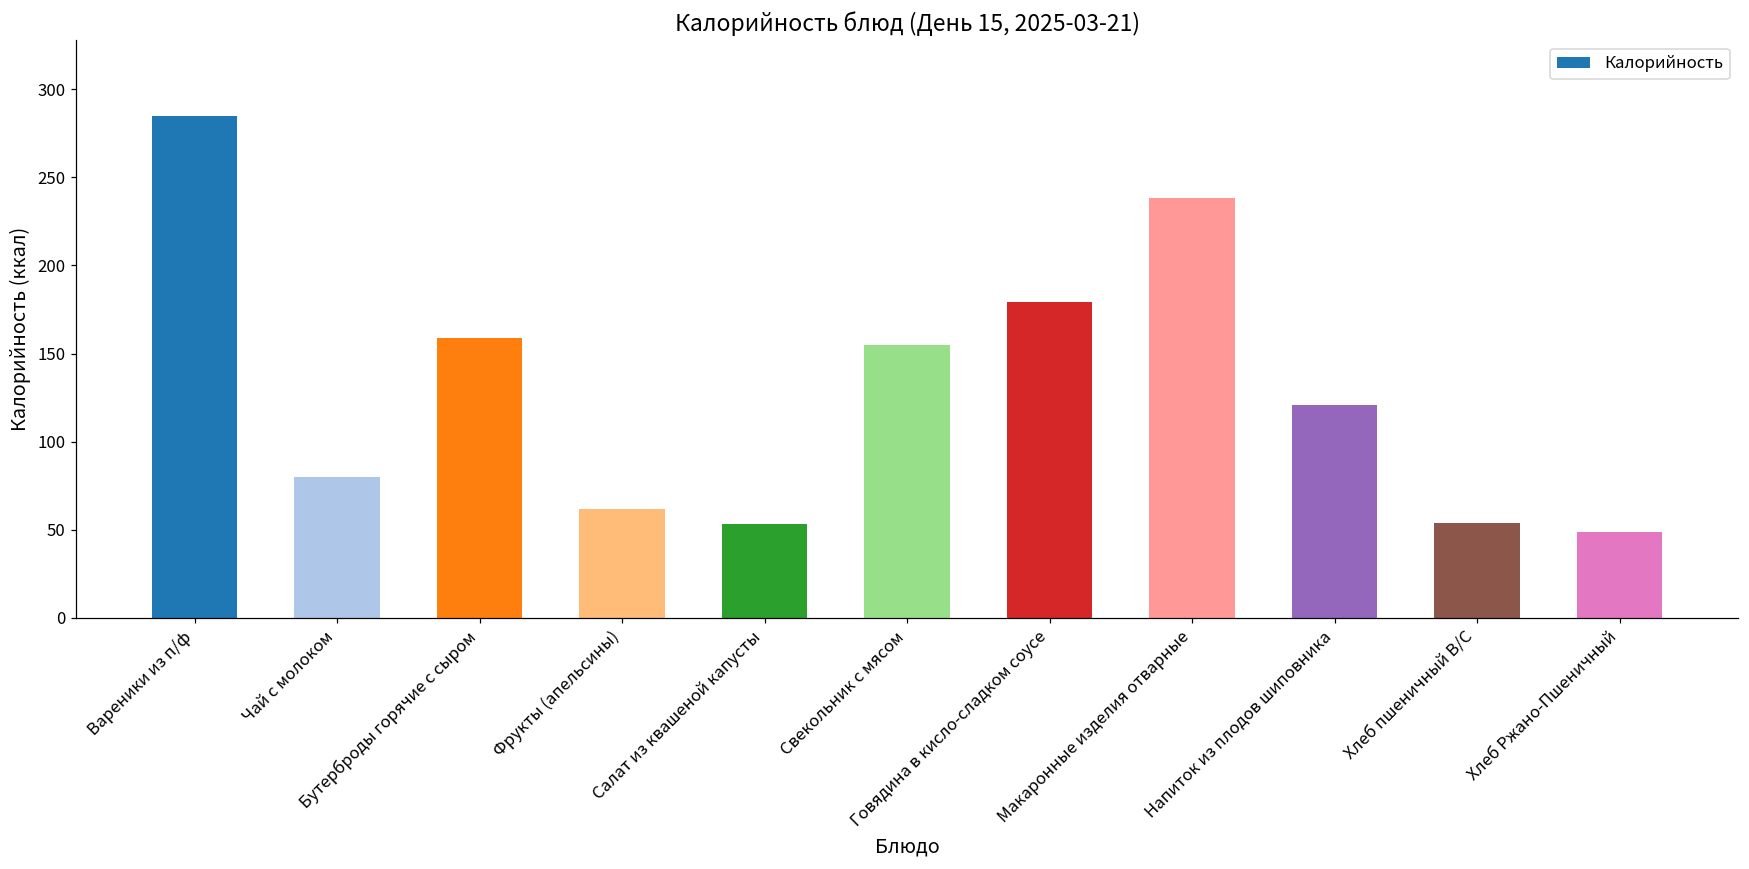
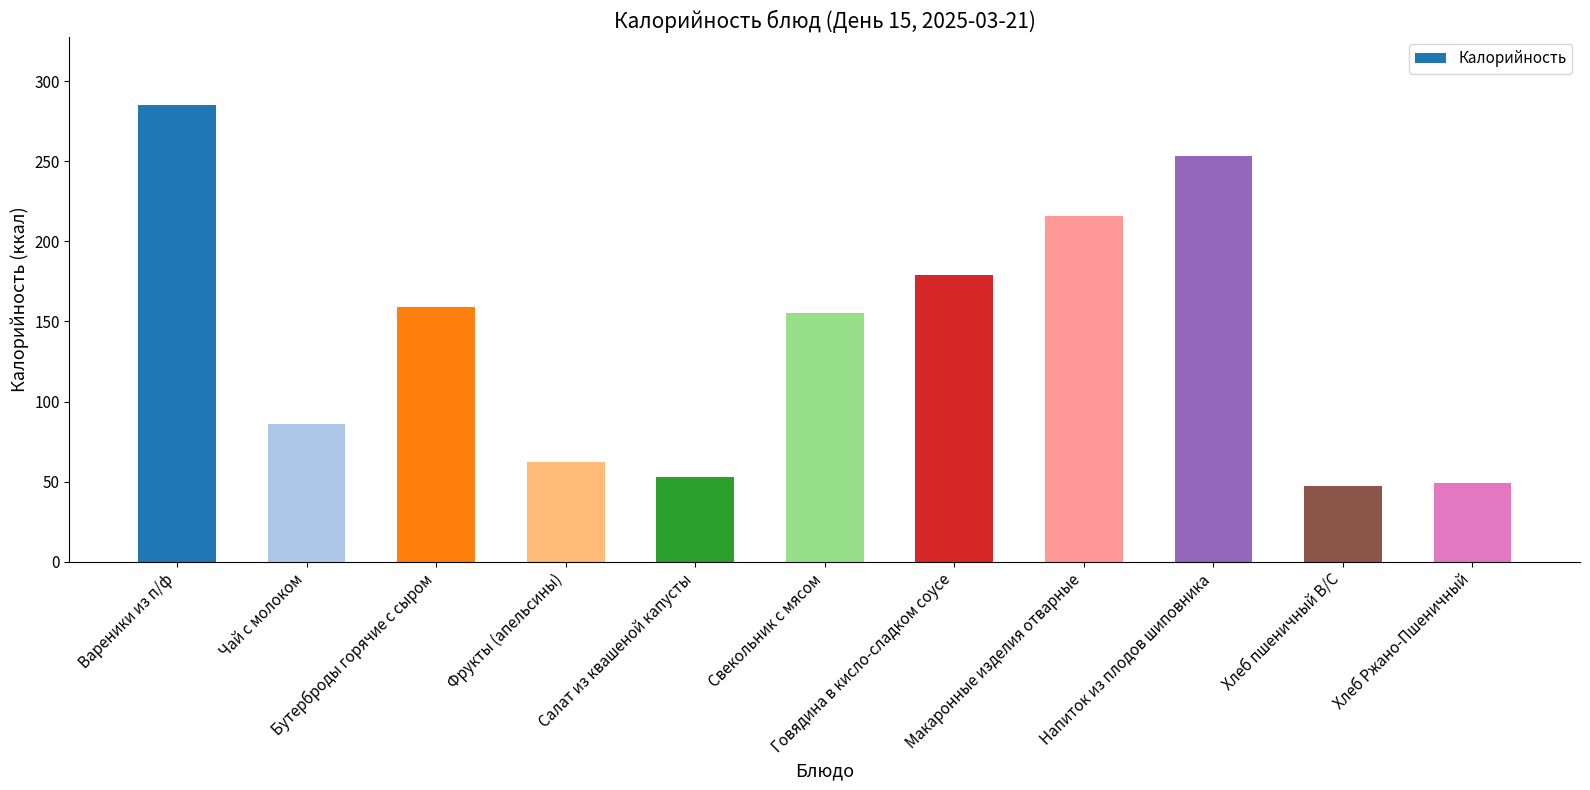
Чай с молоком: 80 -> 86
Макаронные изделия отварные: 238 -> 216
Напиток из плодов шиповника: 121 -> 253
Хлеб пшеничный В/С: 54 -> 47
